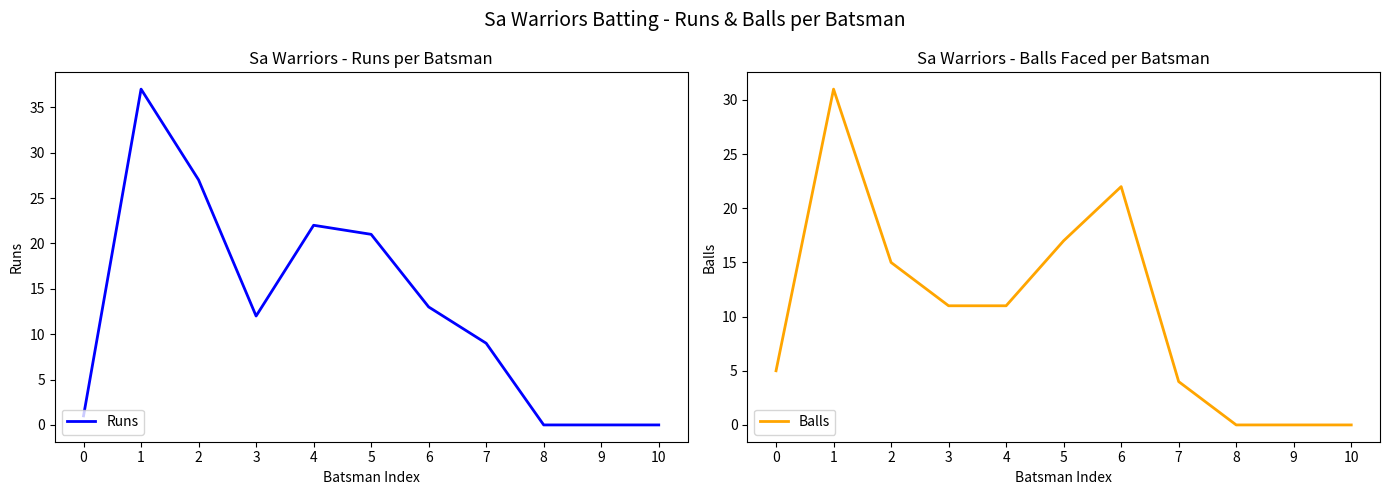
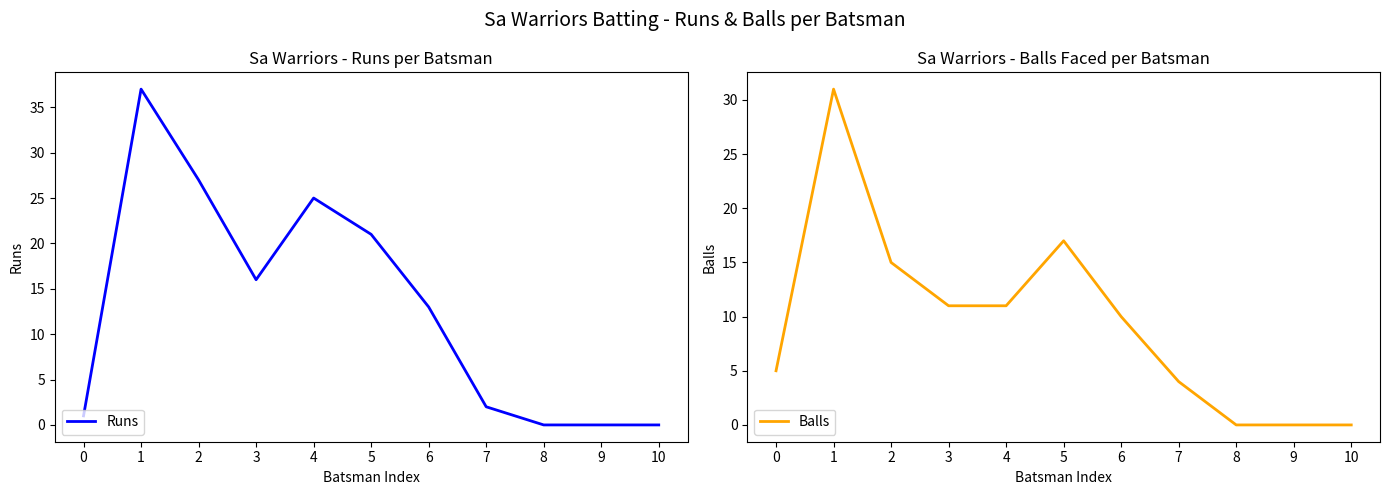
Sa Warriors - Runs per Batsman, 3: 12 -> 16
Sa Warriors - Runs per Batsman, 4: 22 -> 25
Sa Warriors - Runs per Batsman, 7: 9 -> 2
Sa Warriors - Balls Faced per Batsman, 6: 22 -> 10
